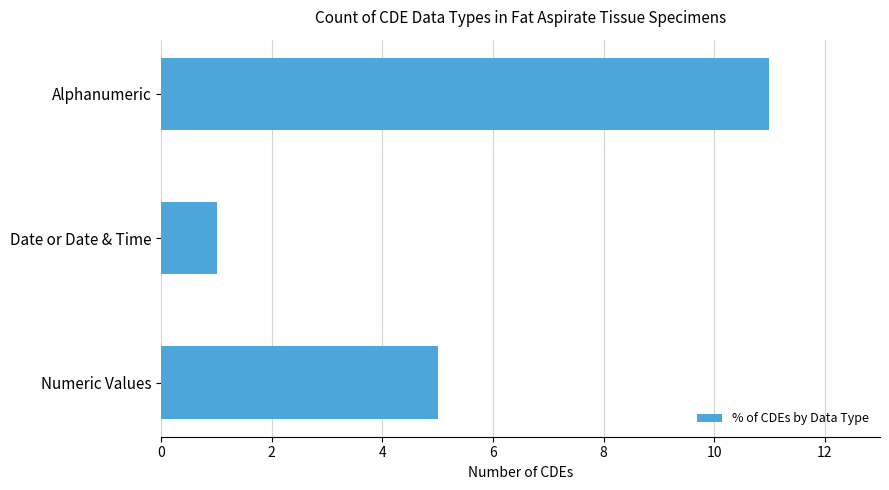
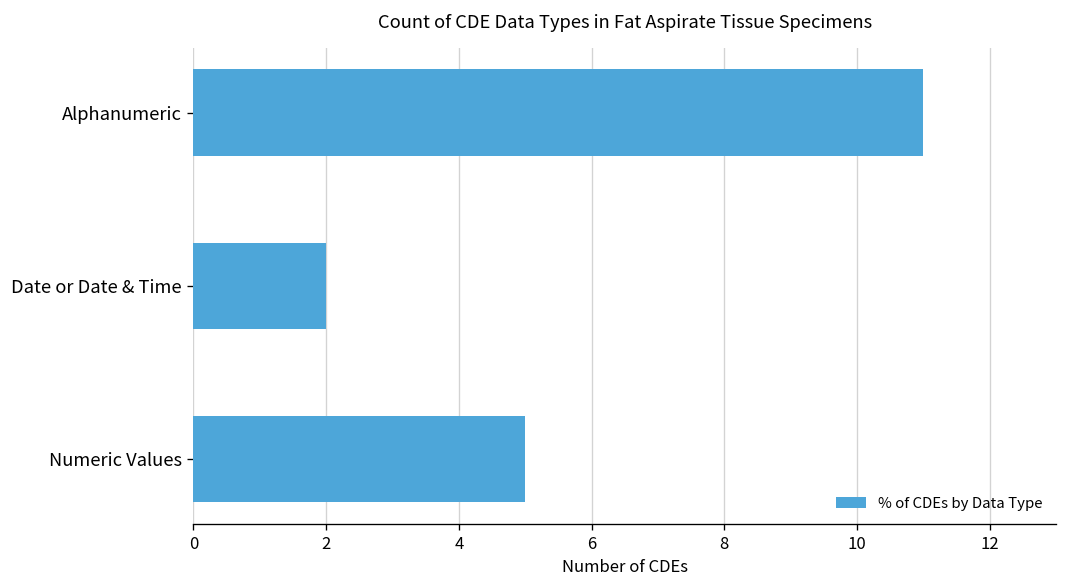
Date or Date & Time: 1 -> 2
